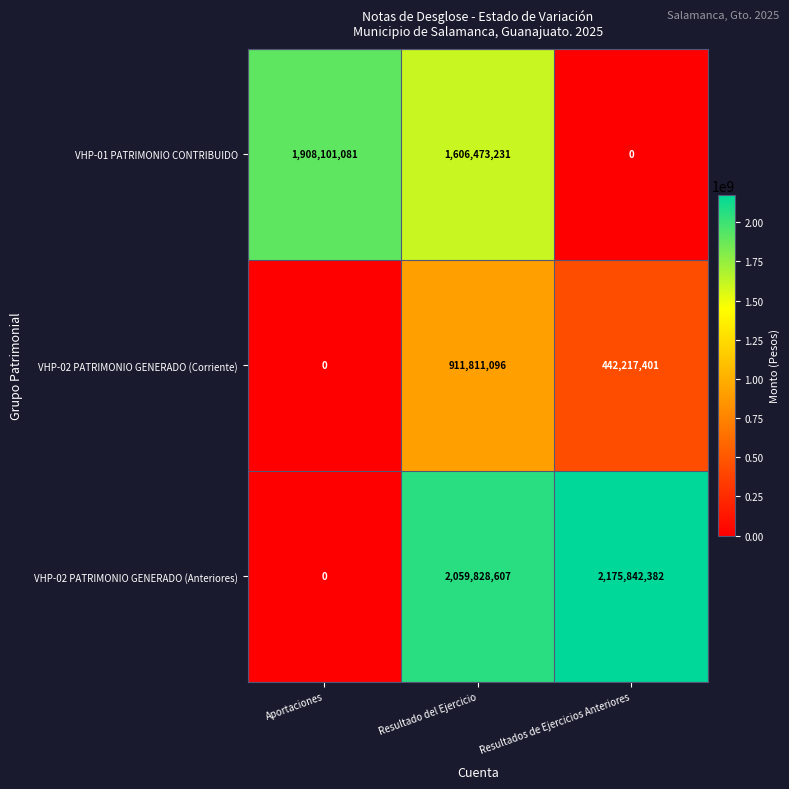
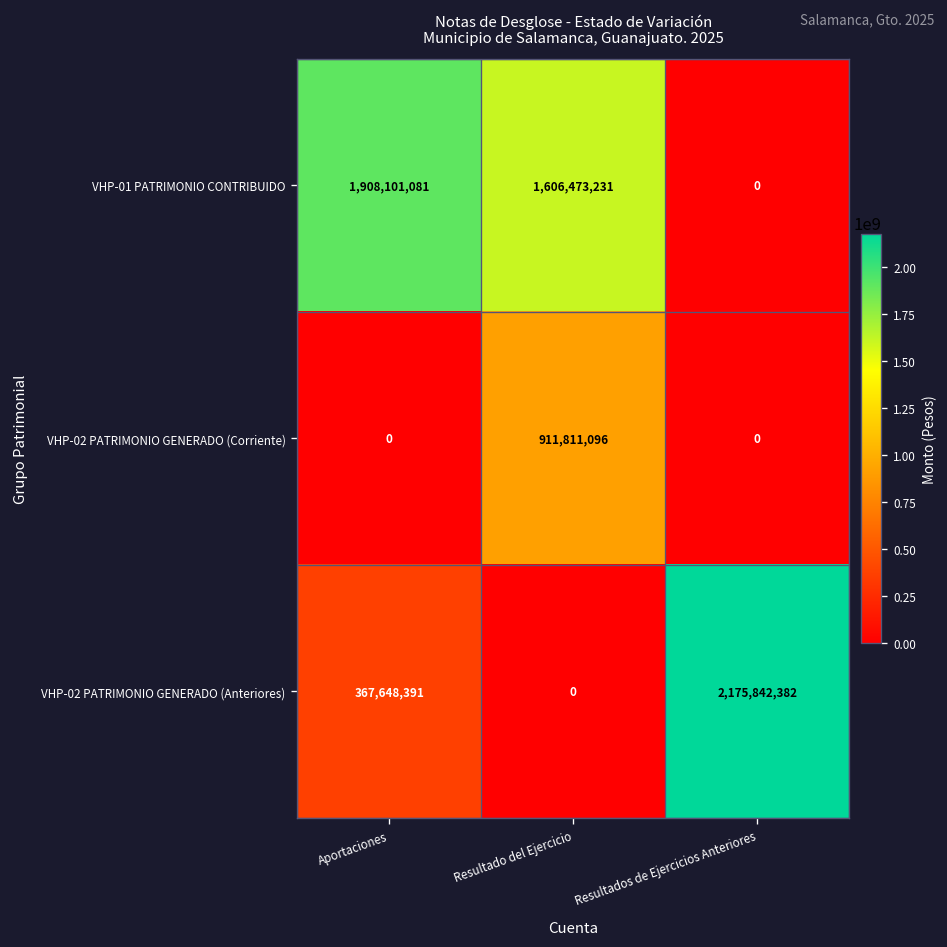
VHP-02 PATRIMONIO GENERADO (Corriente), Resultados de Ejercicios Anteriores: 442,217,401 -> 0
VHP-02 PATRIMONIO GENERADO (Anteriores), Aportaciones: 0 -> 367,648,391
VHP-02 PATRIMONIO GENERADO (Anteriores), Resultado del Ejercicio: 2,059,828,607 -> 0
